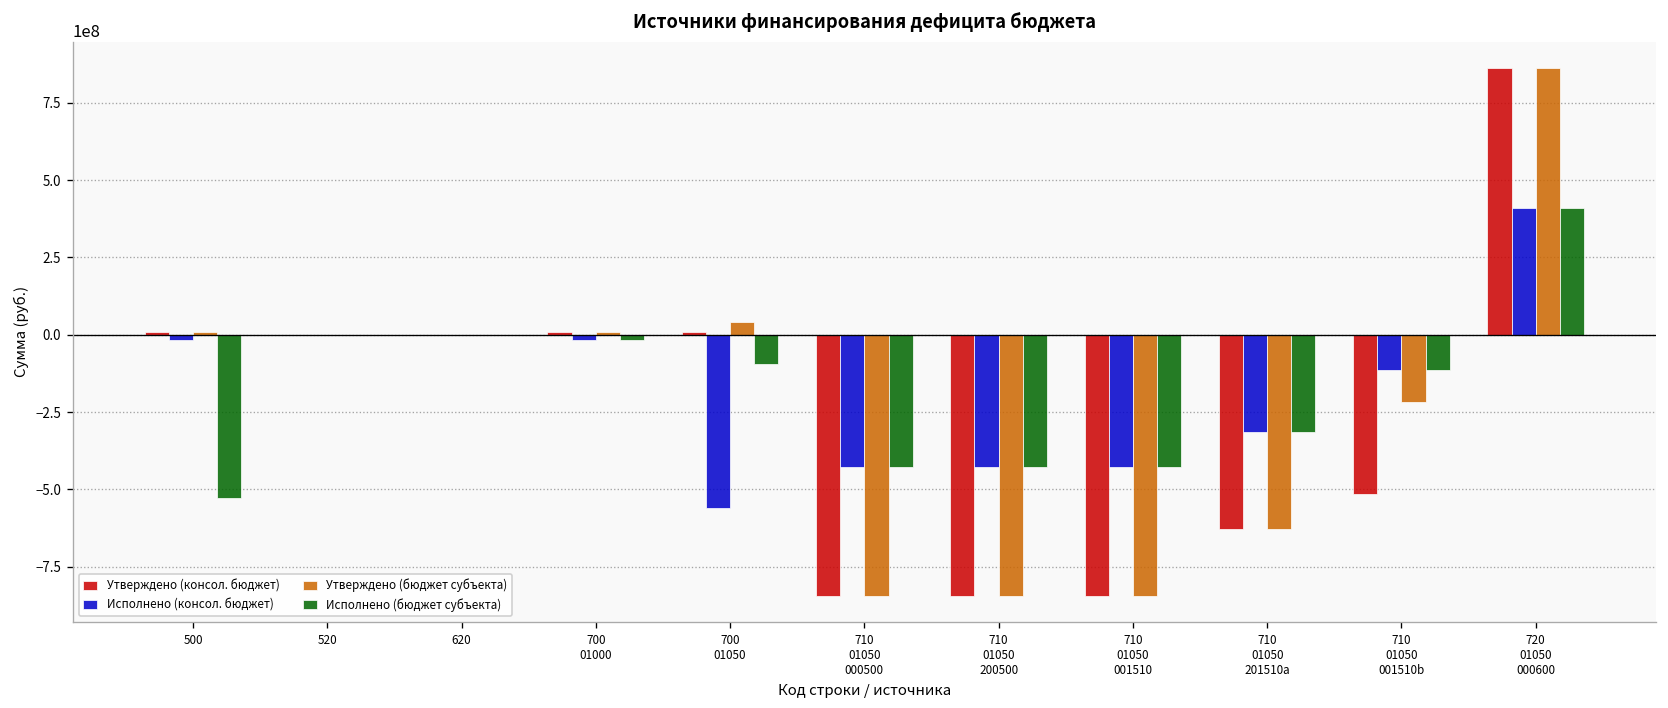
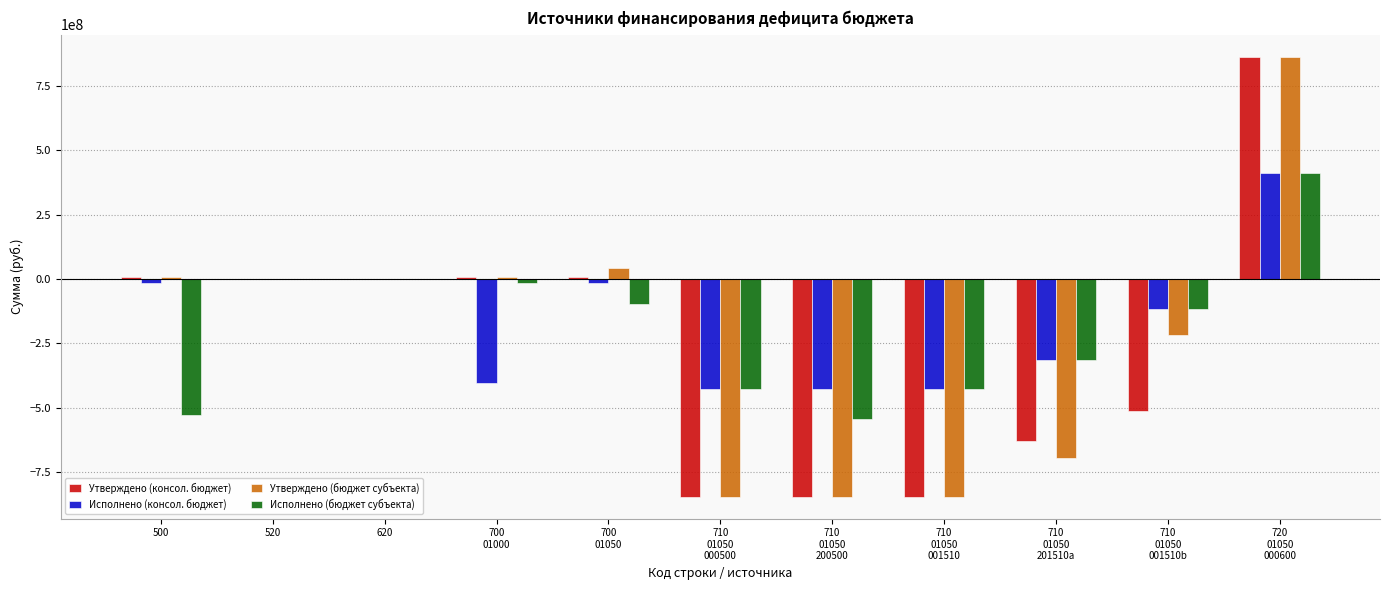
Исполнено (консол. бюджет), 700 01000: -20000000 -> -400000000
Исполнено (консол. бюджет), 700 01050: -560000000 -> -20000000
Исполнено (бюджет субъекта), 710 01050 200500: -430000000 -> -540000000
Утверждено (бюджет субъекта), 710 01050 201510a: -630000000 -> -690000000
